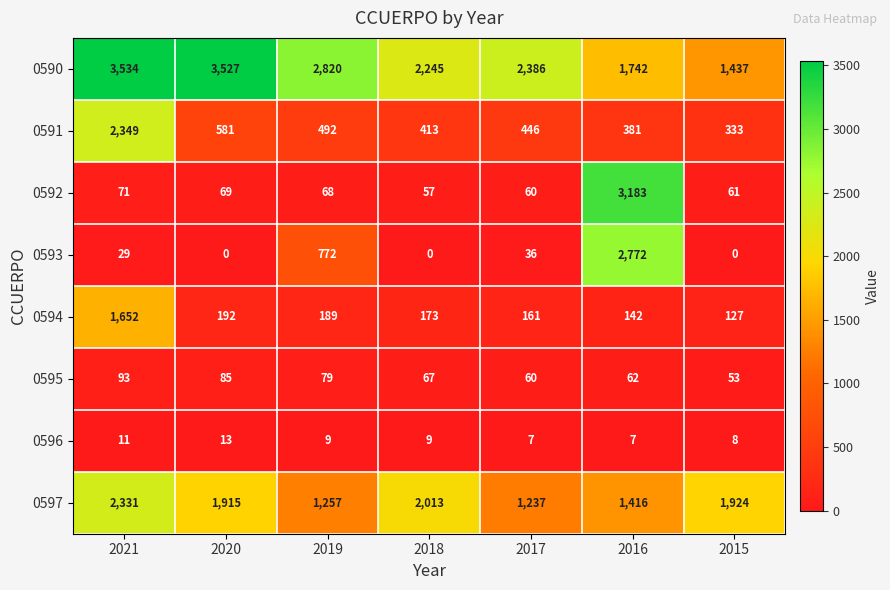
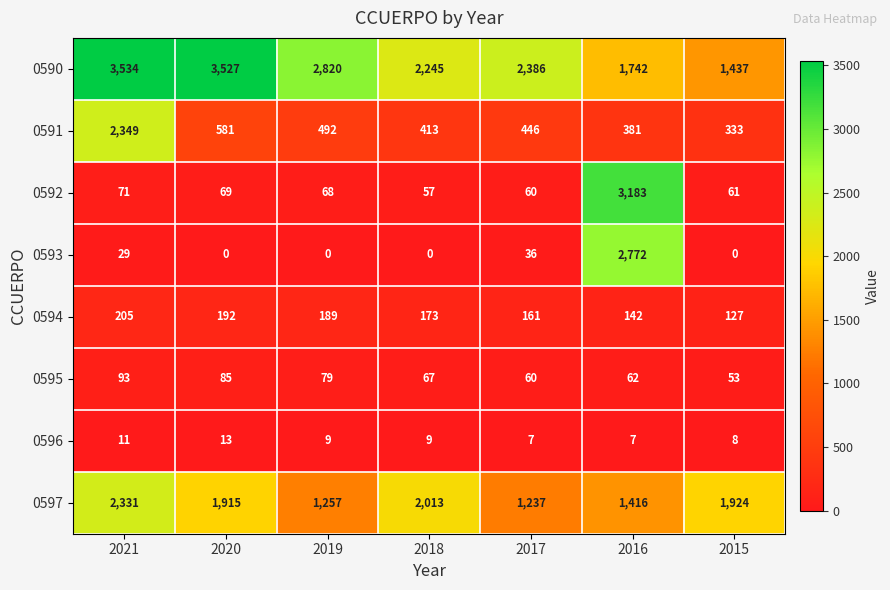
0593, 2019: 772 -> 0
0594, 2021: 1,652 -> 205
